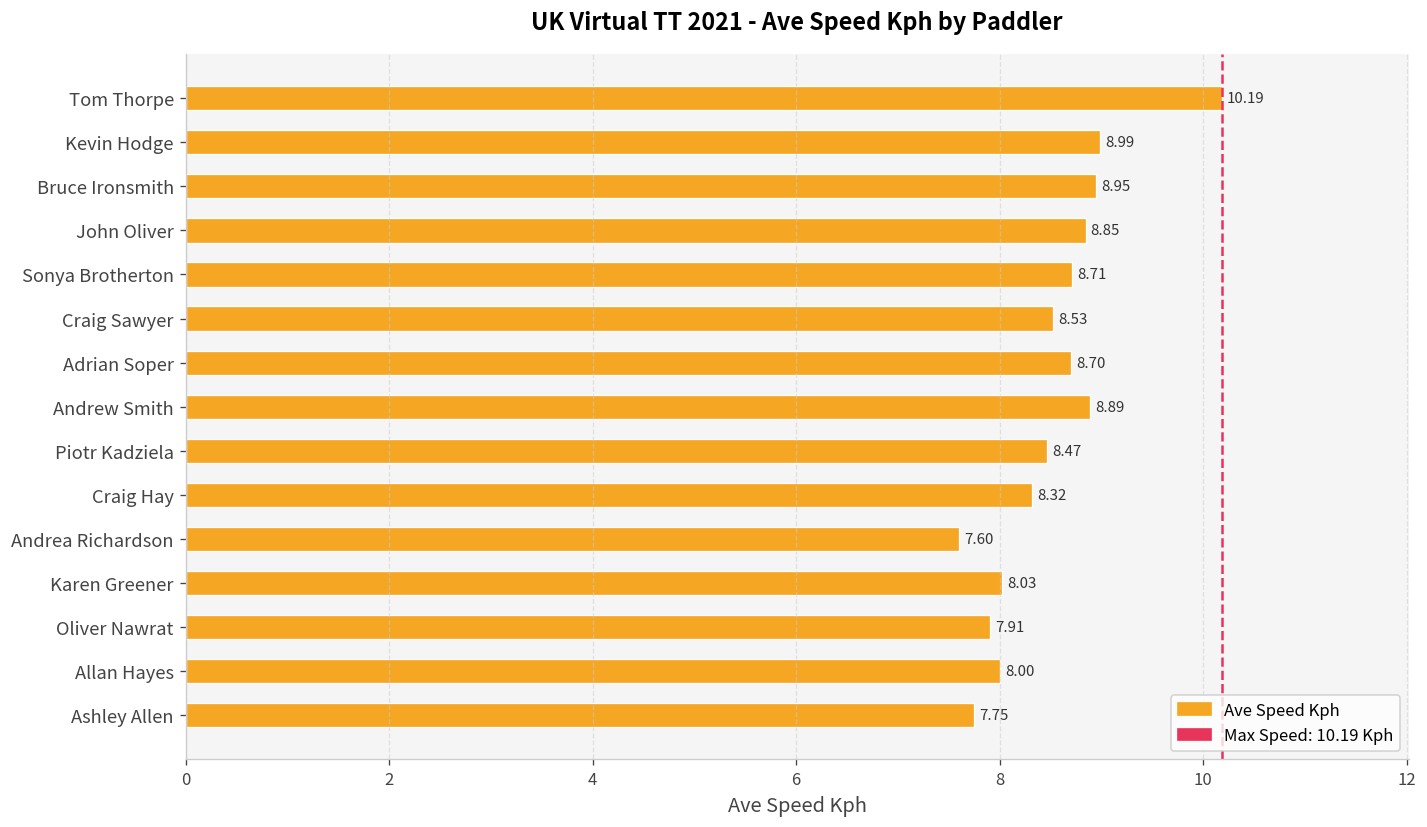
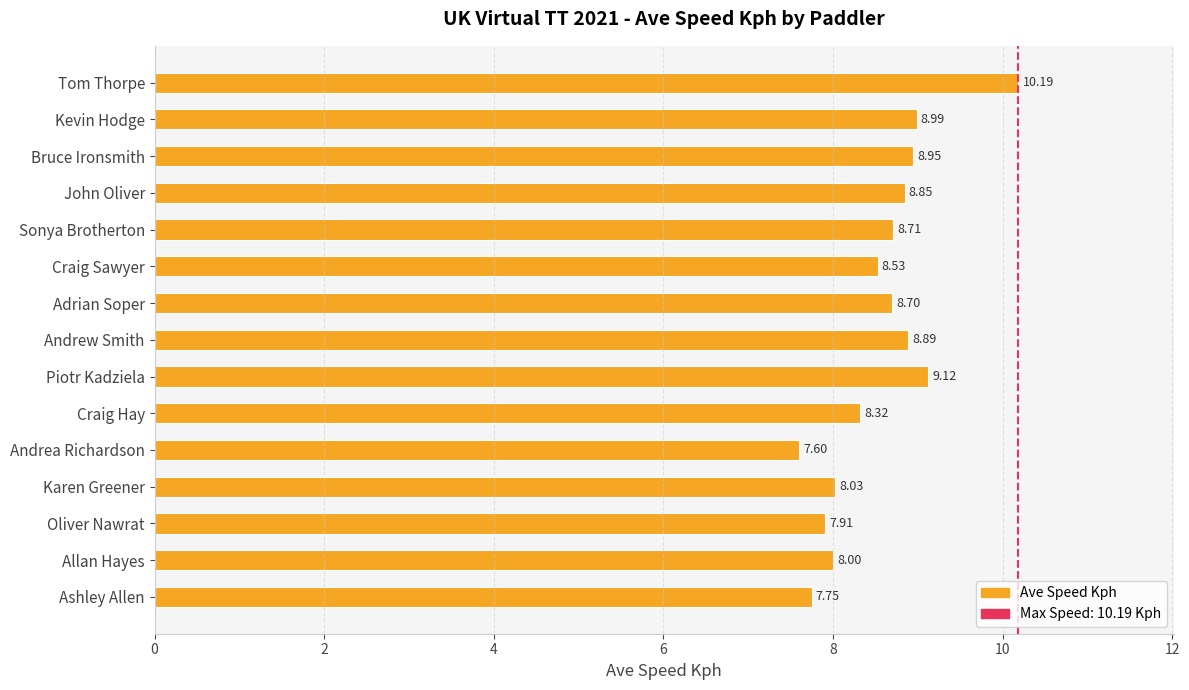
Piotr Kadziela: 8.47 -> 9.12
